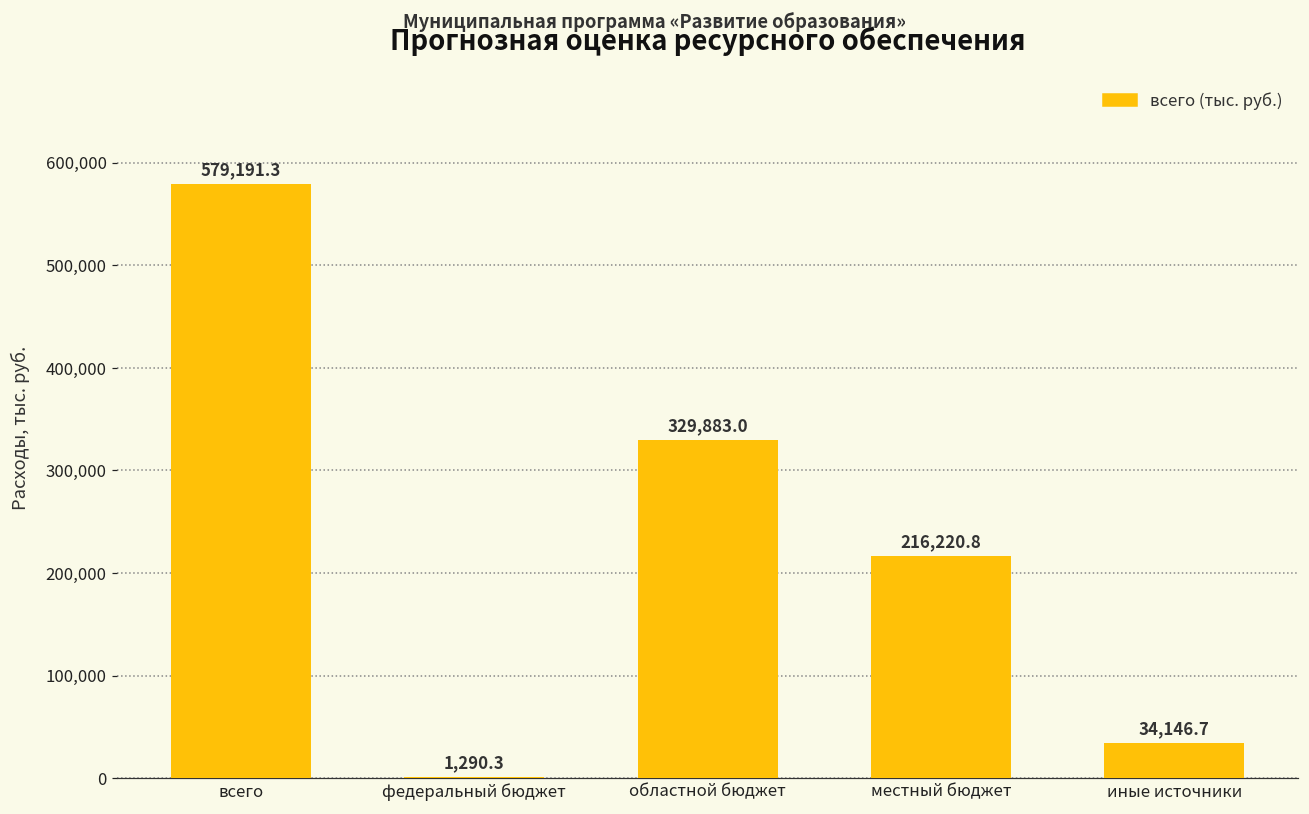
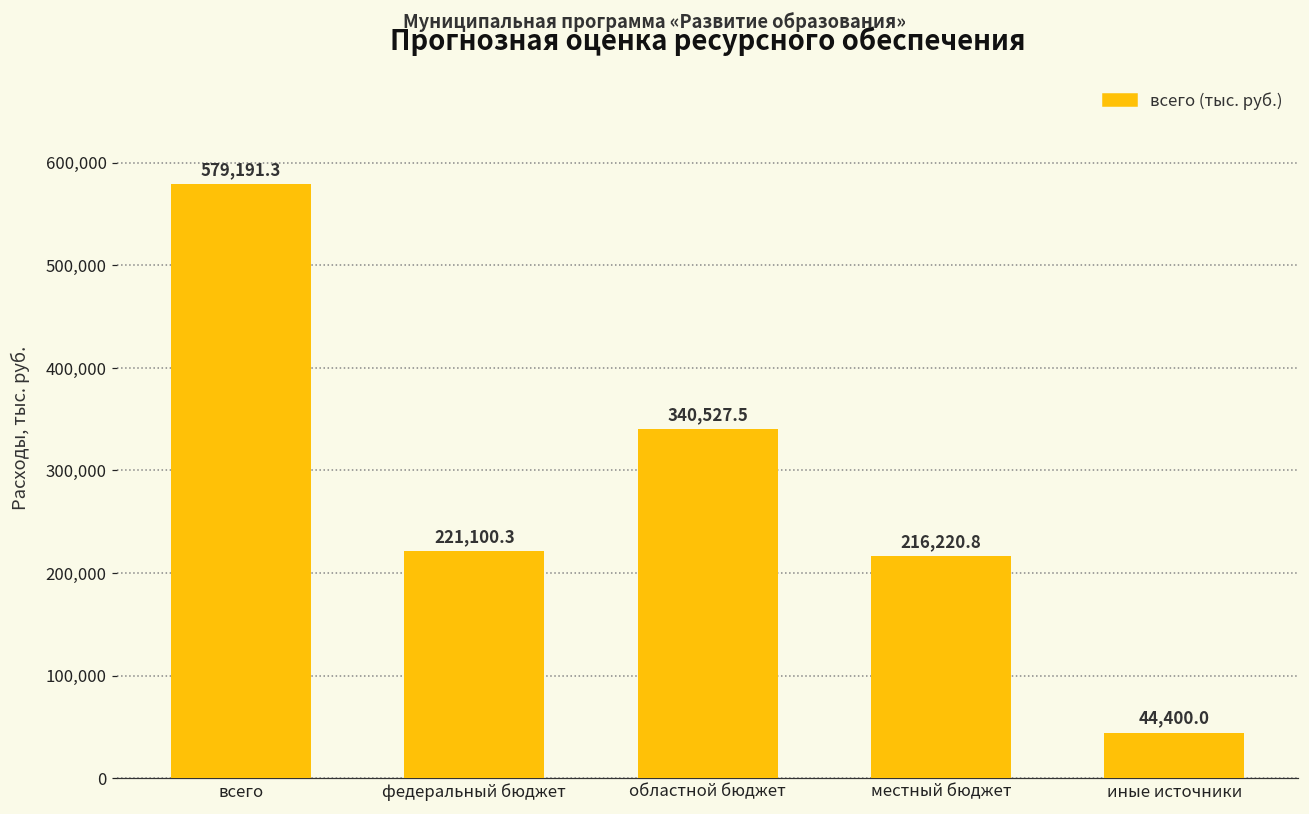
федеральный бюджет: 1,290.3 -> 221,100.3
областной бюджет: 329,883.0 -> 340,527.5
иные источники: 34,146.7 -> 44,400.0
